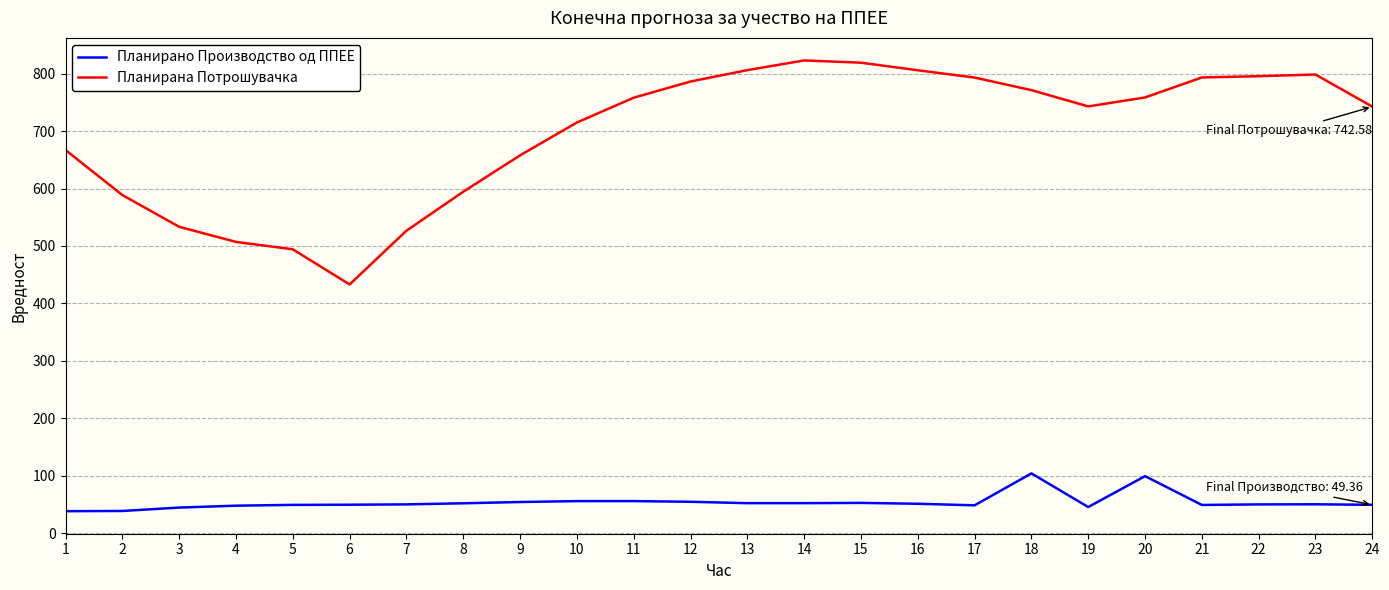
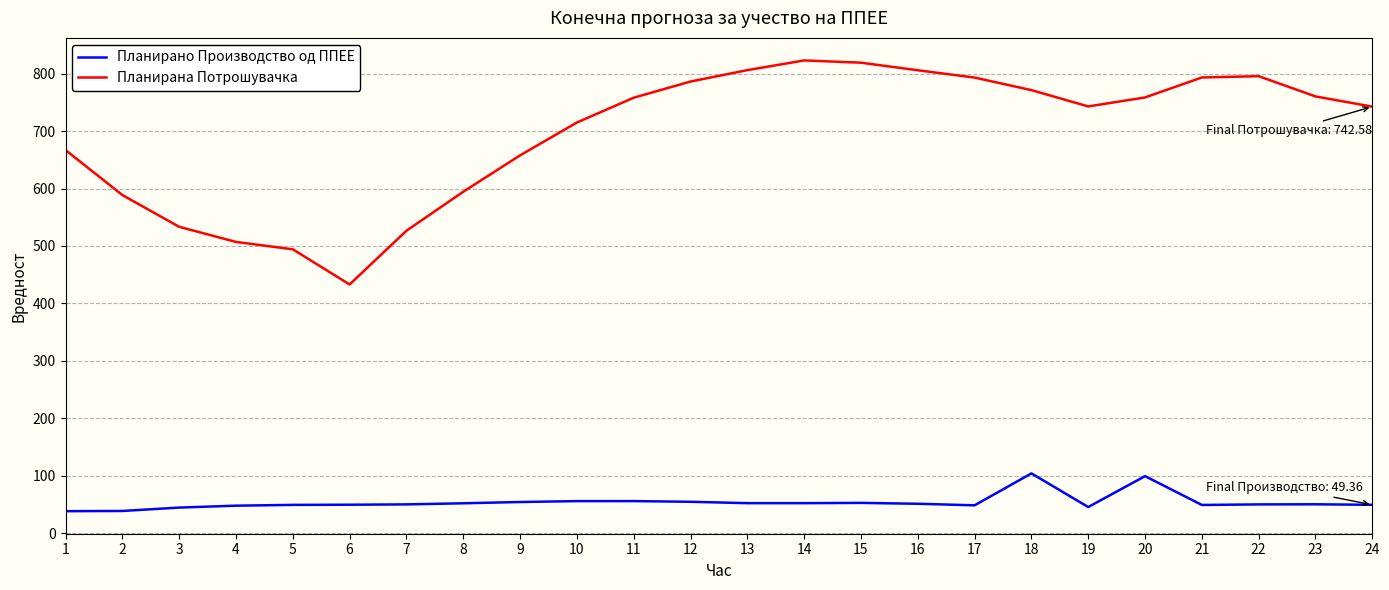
Планирана Потрошувачка, 23: 800 -> 760
